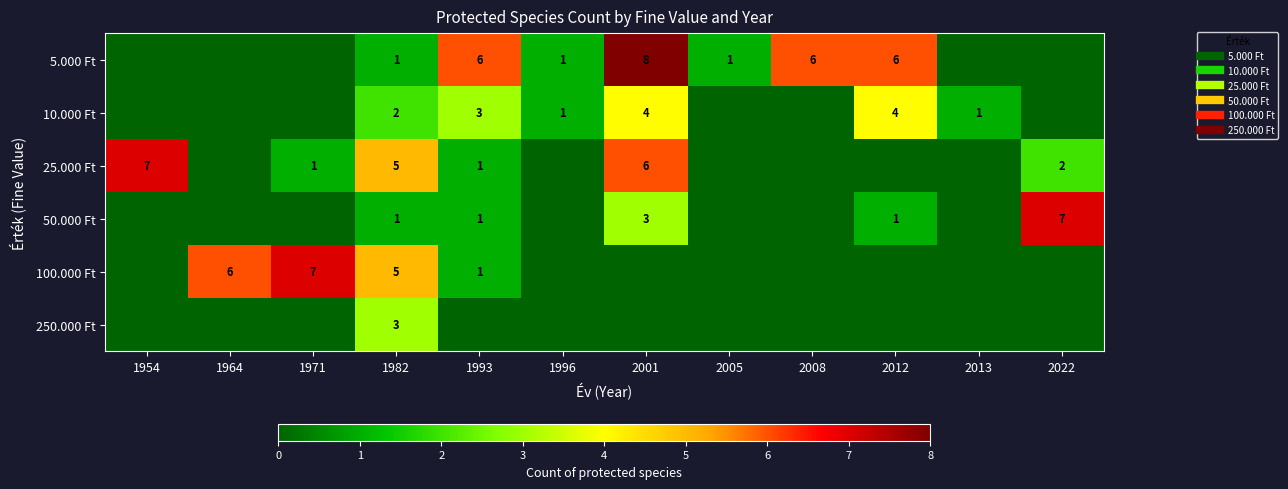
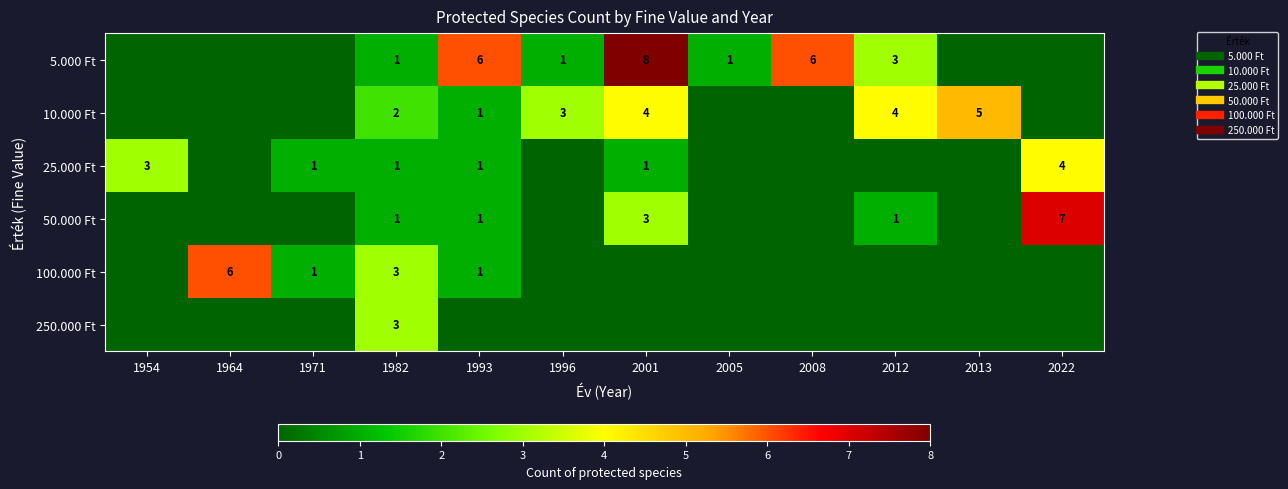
5.000 Ft, 2012: 6 -> 3
10.000 Ft, 1993: 3 -> 1
10.000 Ft, 1996: 1 -> 3
10.000 Ft, 2013: 1 -> 5
25.000 Ft, 1954: 7 -> 3
25.000 Ft, 1982: 5 -> 1
25.000 Ft, 2001: 6 -> 1
25.000 Ft, 2022: 2 -> 4
100.000 Ft, 1971: 7 -> 1
100.000 Ft, 1982: 5 -> 3
